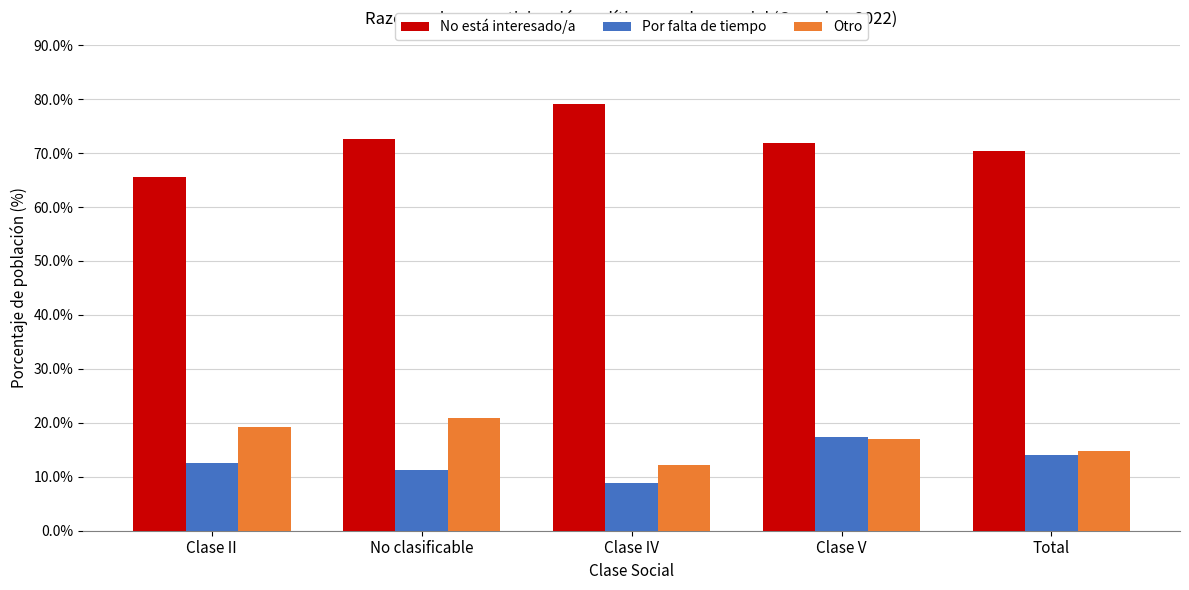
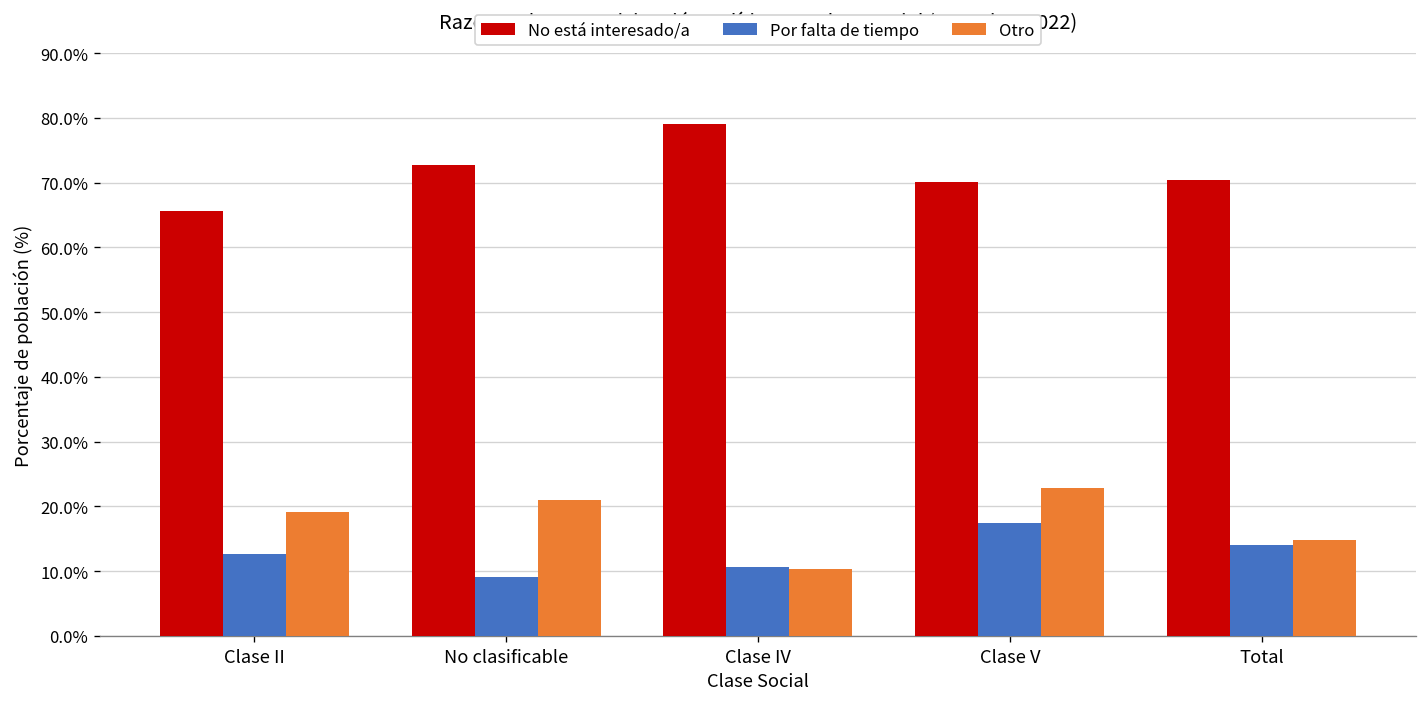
Por falta de tiempo, No clasificable: 11% -> 9%
Por falta de tiempo, Clase IV: 9% -> 11%
Otro, Clase IV: 12% -> 10%
No está interesado/a, Clase V: 72% -> 70%
Otro, Clase V: 17% -> 23%
